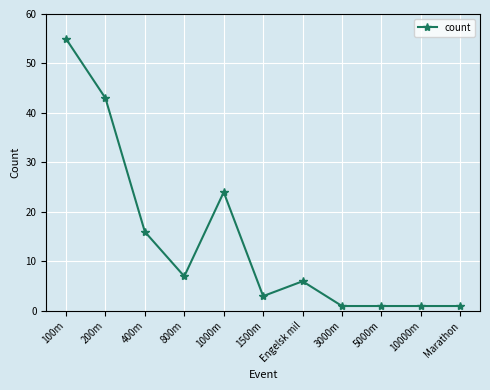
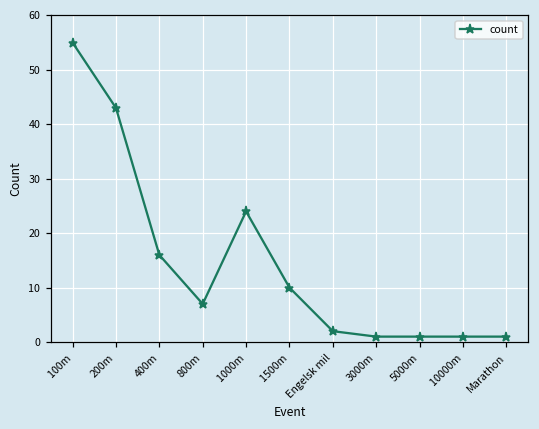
1500m: 3 -> 10
Engelsk mil: 6 -> 2
